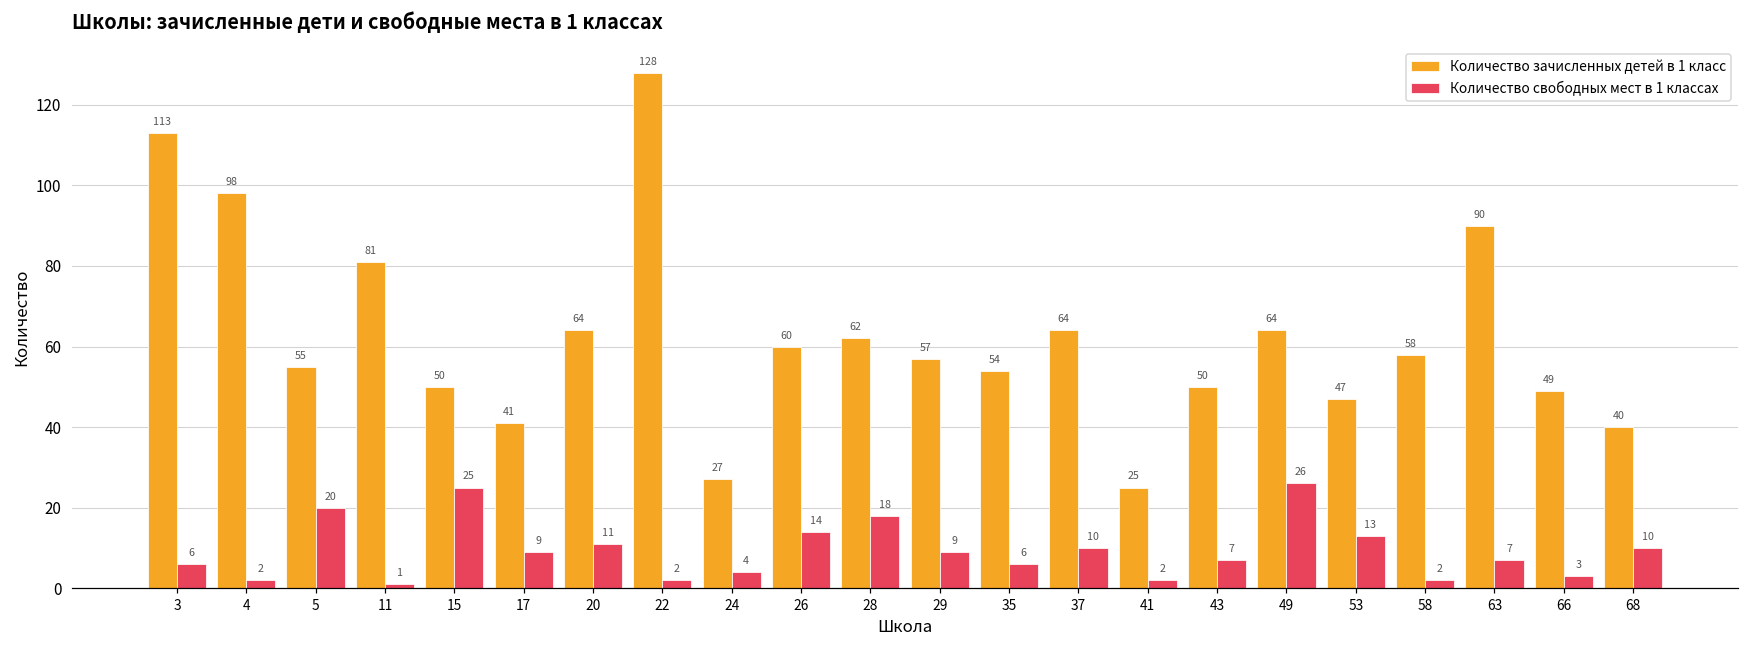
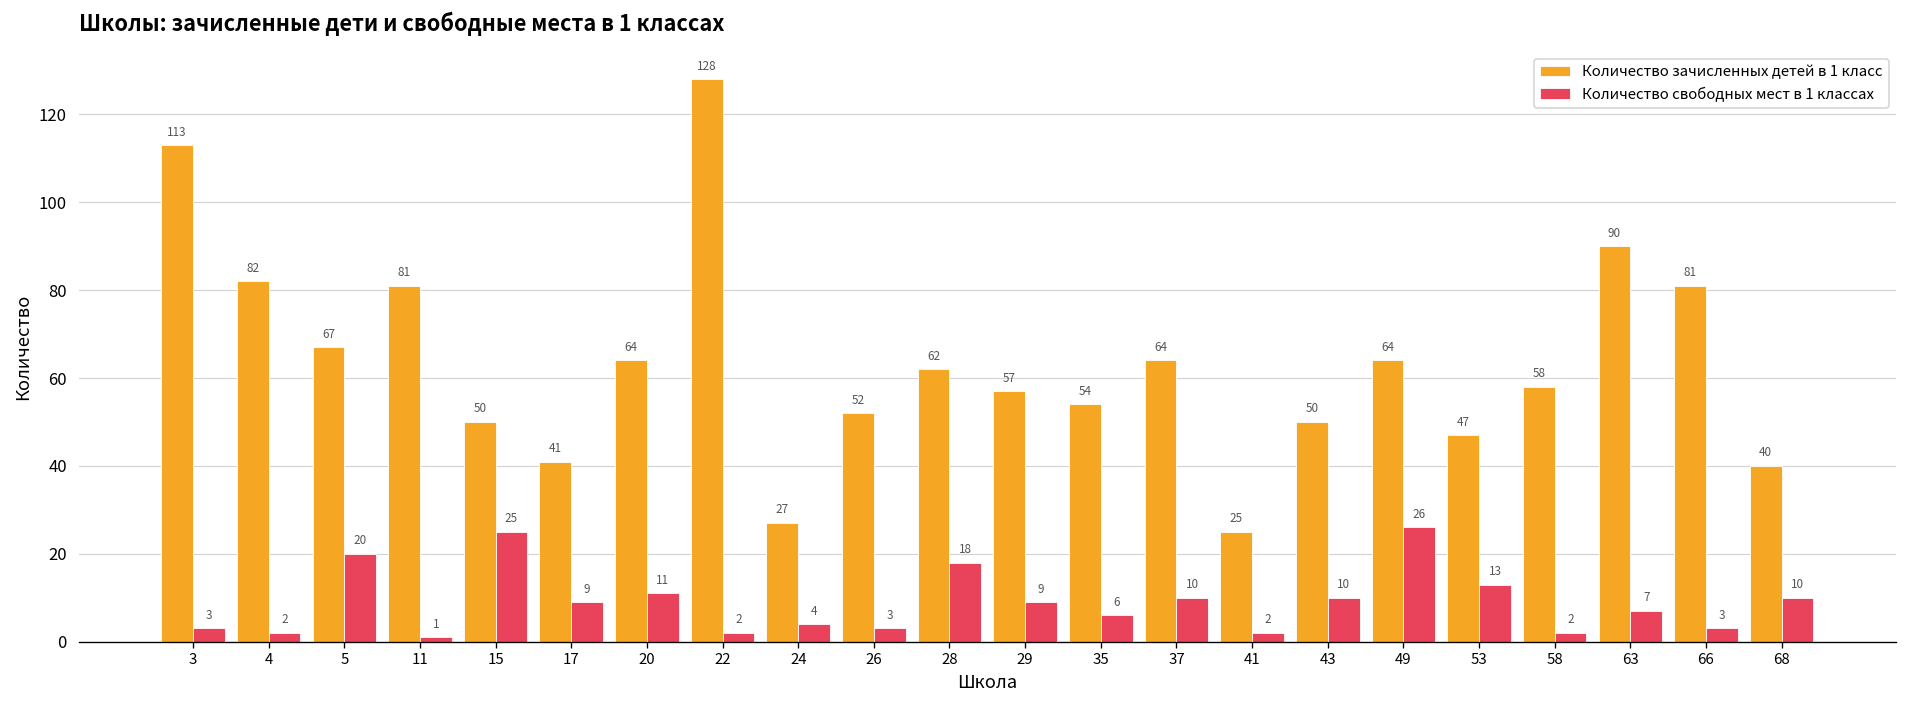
Количество свободных мест в 1 классах, 3: 6 -> 3
Количество зачисленных детей в 1 класс, 4: 98 -> 82
Количество зачисленных детей в 1 класс, 5: 55 -> 67
Количество зачисленных детей в 1 класс, 26: 60 -> 52
Количество свободных мест в 1 классах, 26: 14 -> 3
Количество свободных мест в 1 классах, 43: 7 -> 10
Количество зачисленных детей в 1 класс, 66: 49 -> 81
